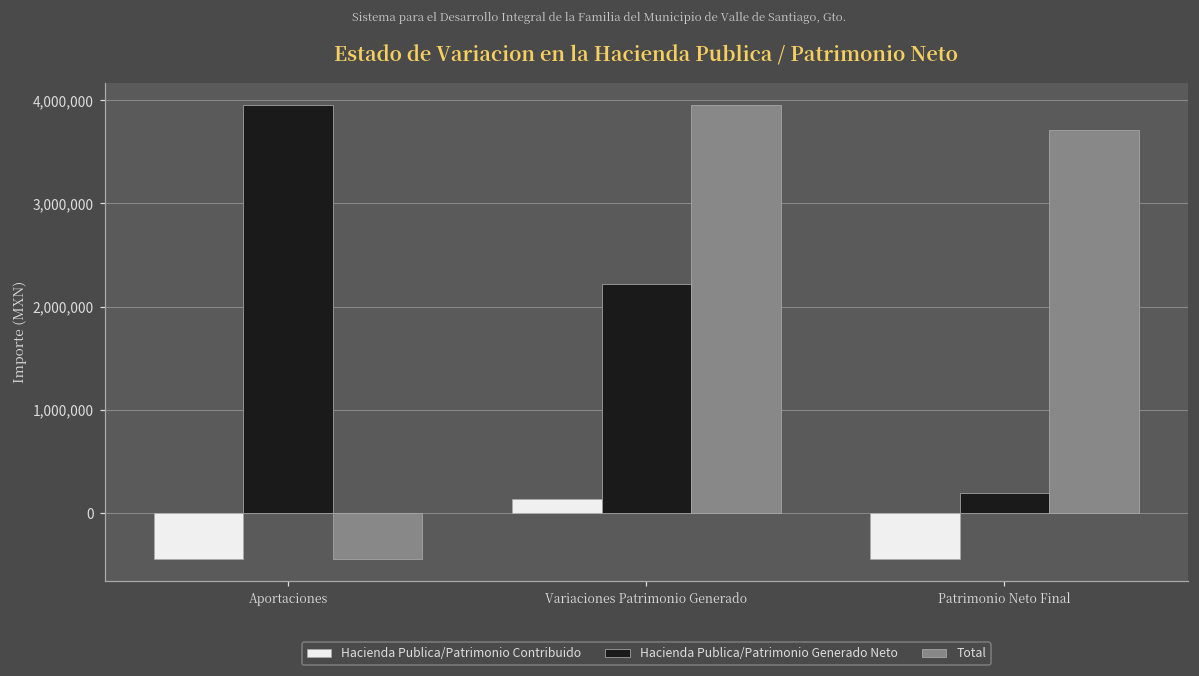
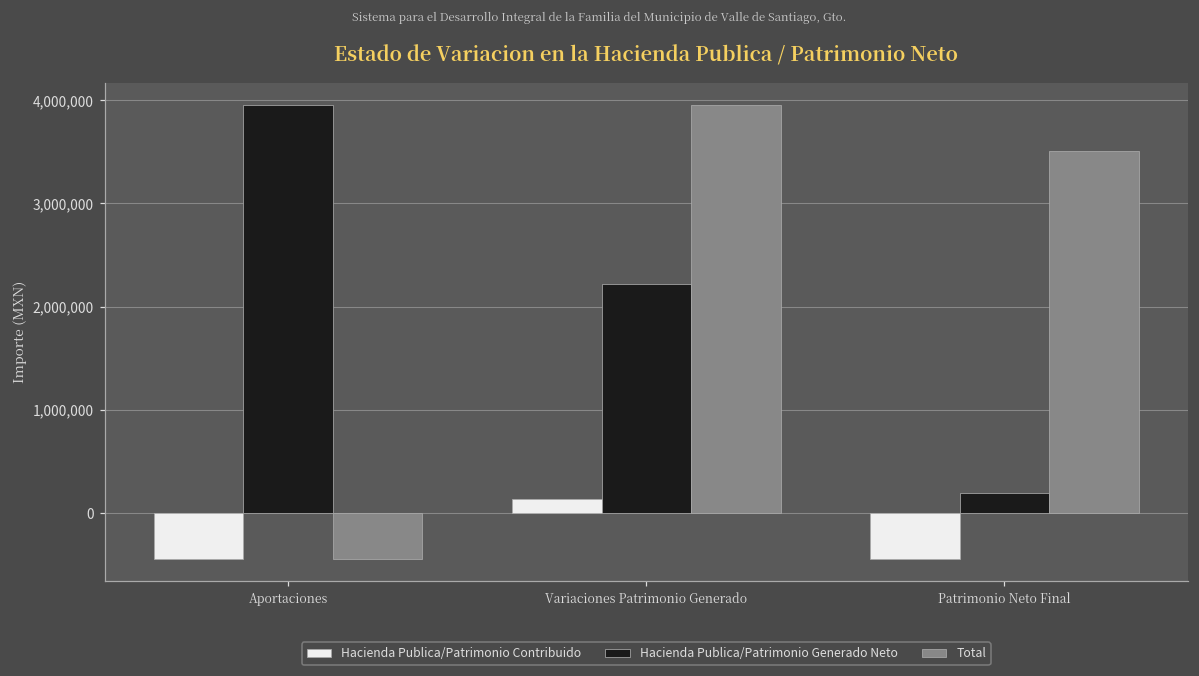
Total, Patrimonio Neto Final: 3,700,000 -> 3,500,000
